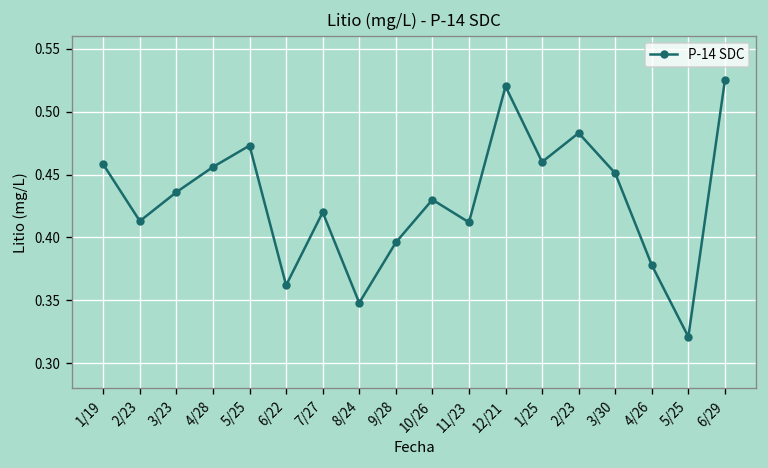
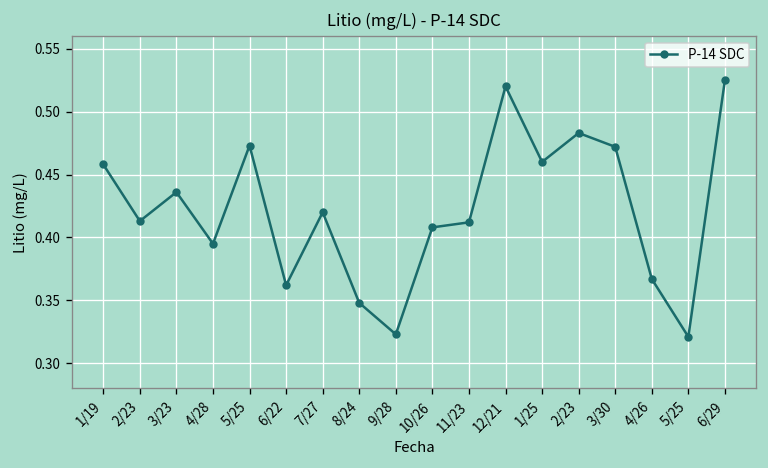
4/28: 0.456 -> 0.395
9/28: 0.396 -> 0.323
10/26: 0.430 -> 0.408
3/30: 0.451 -> 0.472
4/26: 0.378 -> 0.367
